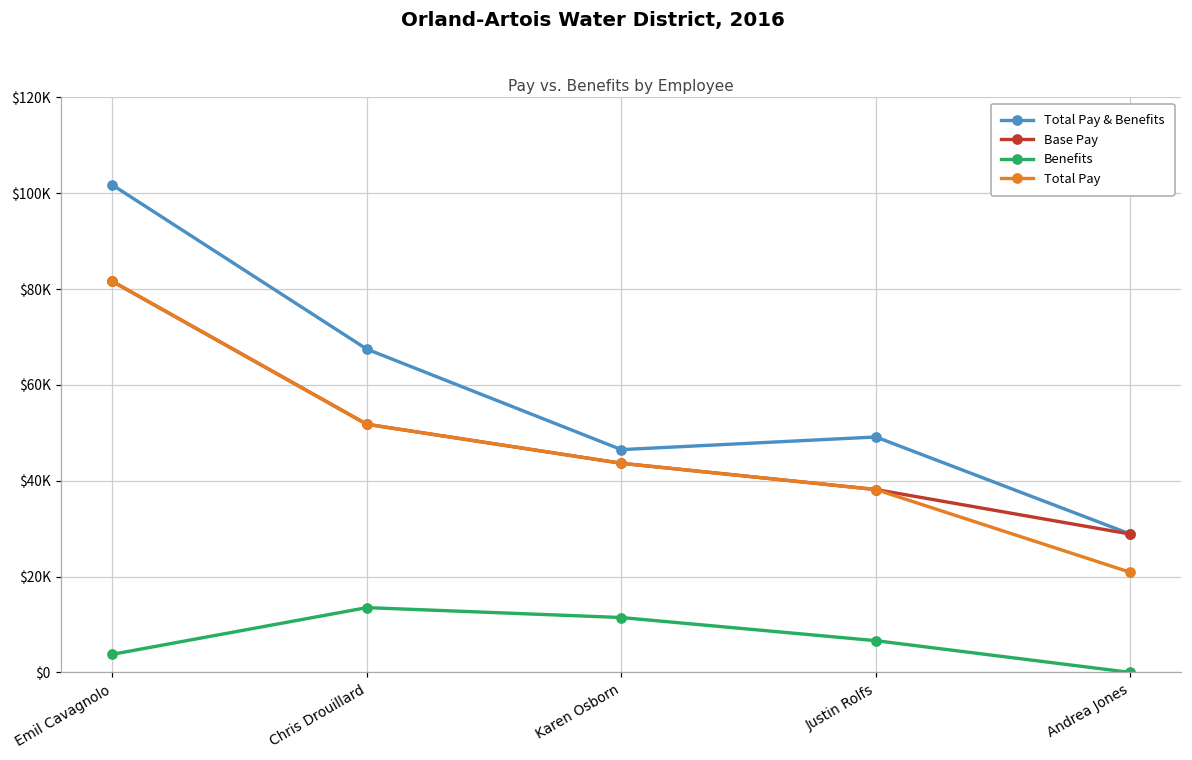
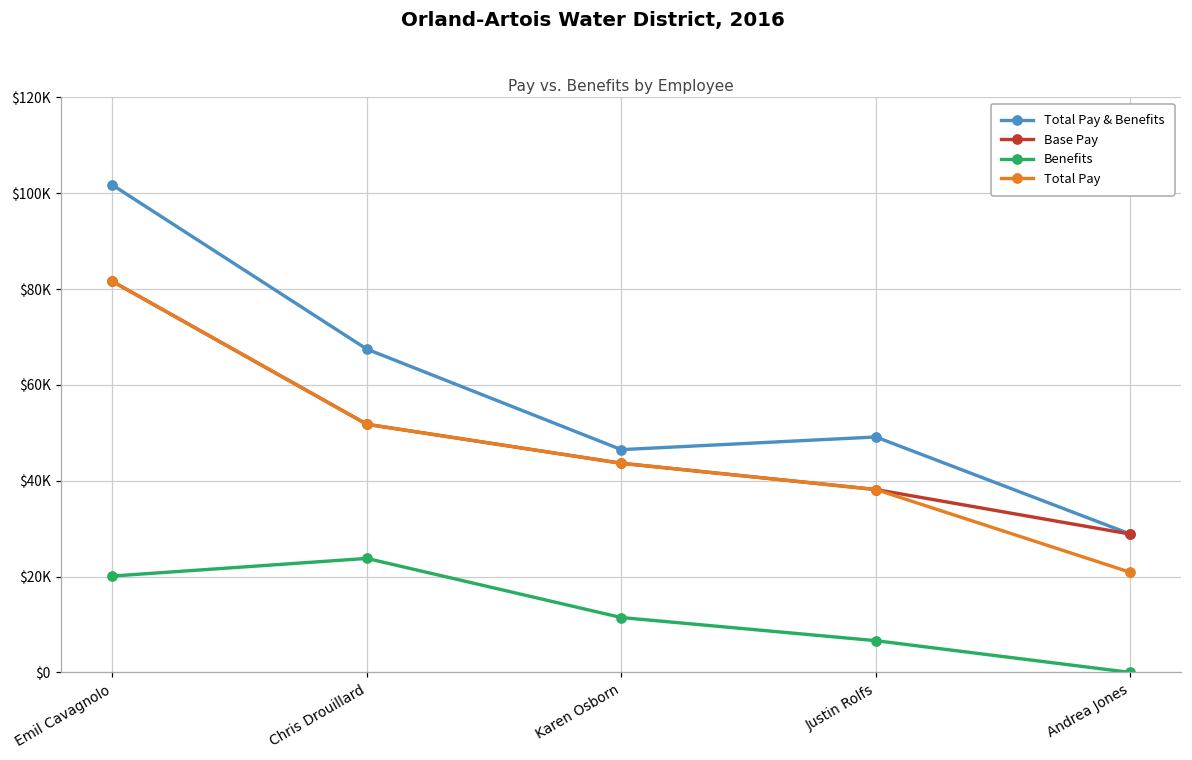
Benefits, Emil Cavagnolo: $4000 -> $20000
Benefits, Chris Drouillard: $14000 -> $24000
